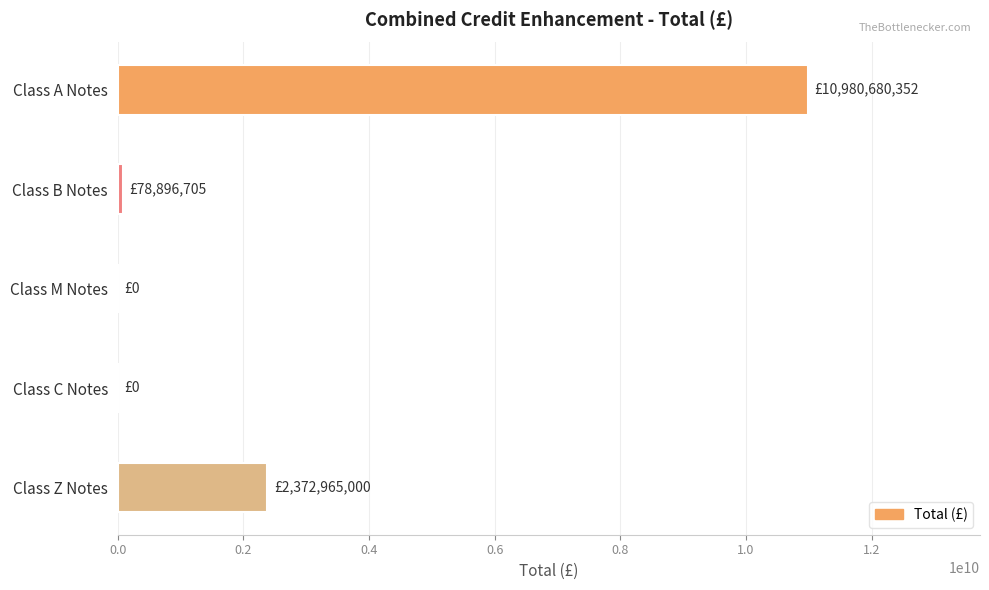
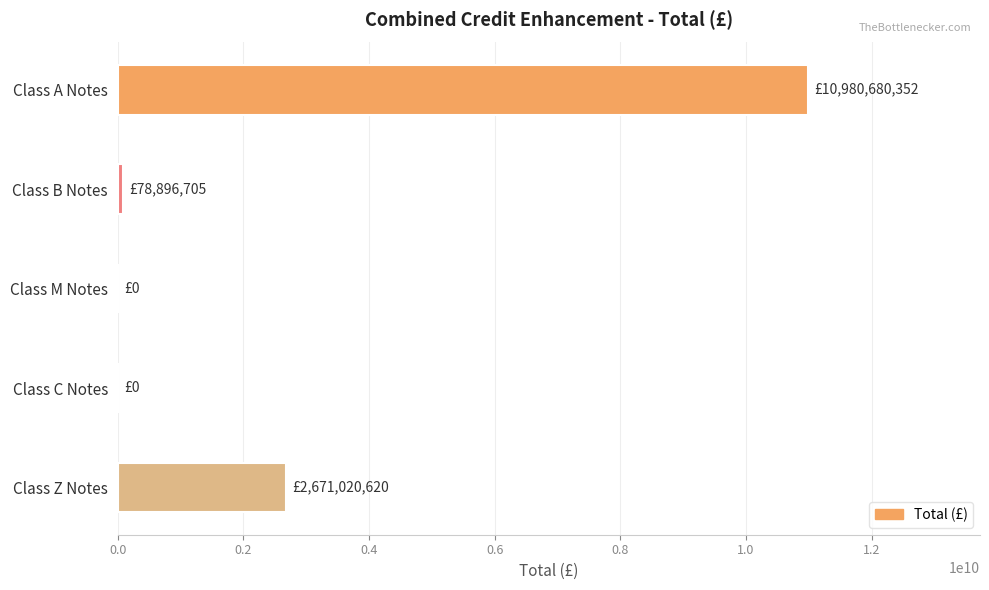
Class Z Notes: £2,372,965,000 -> £2,671,020,620
